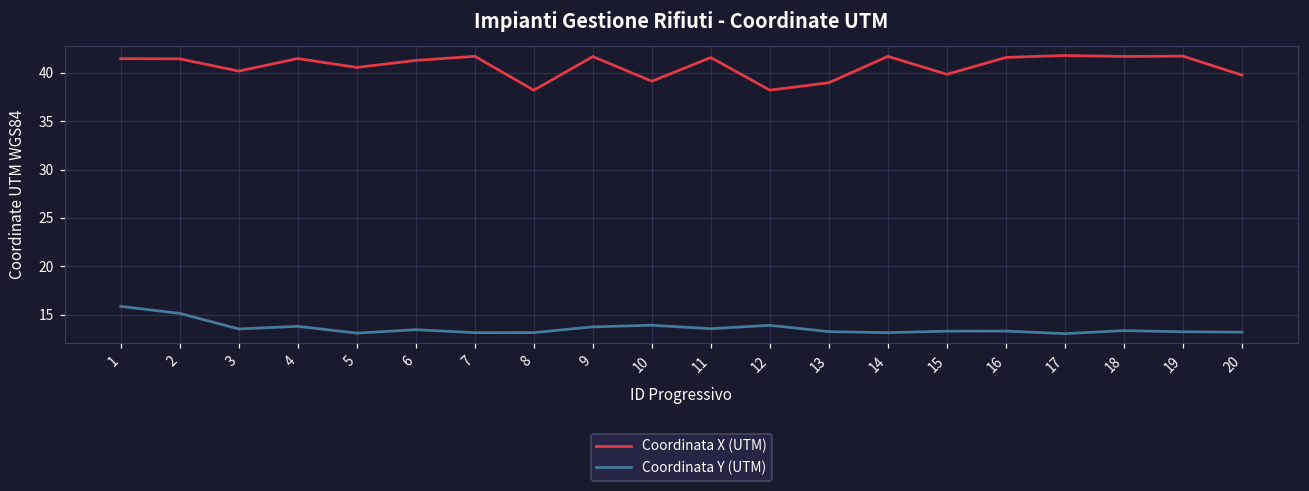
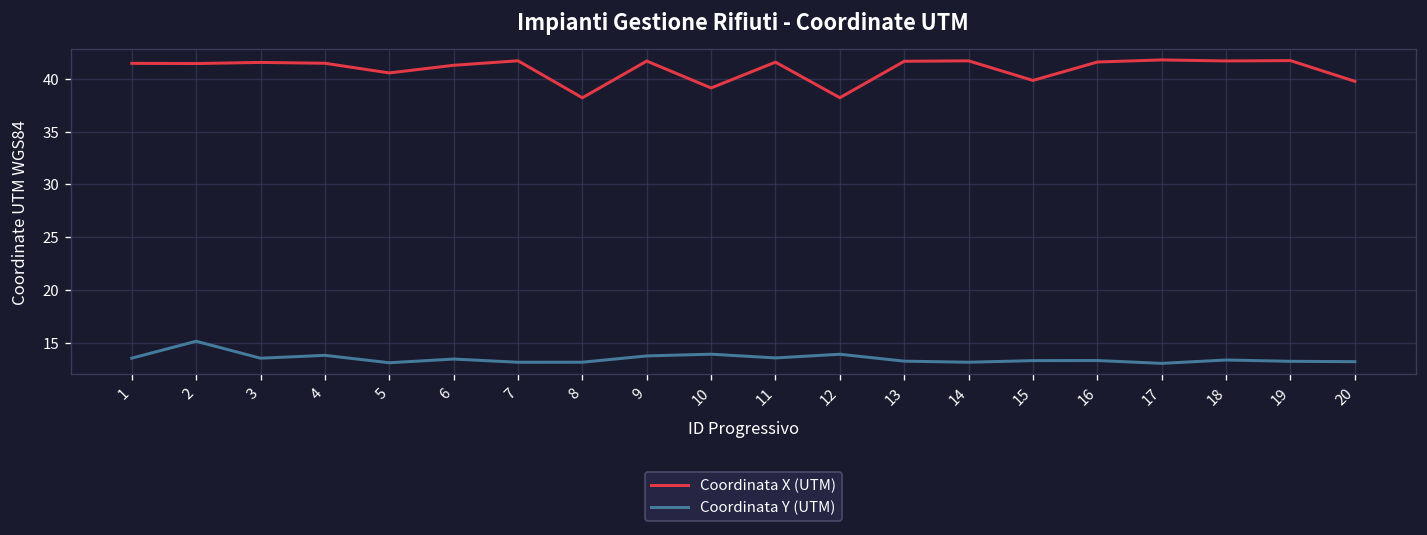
Coordinata Y (UTM), 1: 16 -> 14
Coordinata X (UTM), 3: 40 -> 42
Coordinata X (UTM), 13: 39 -> 42
